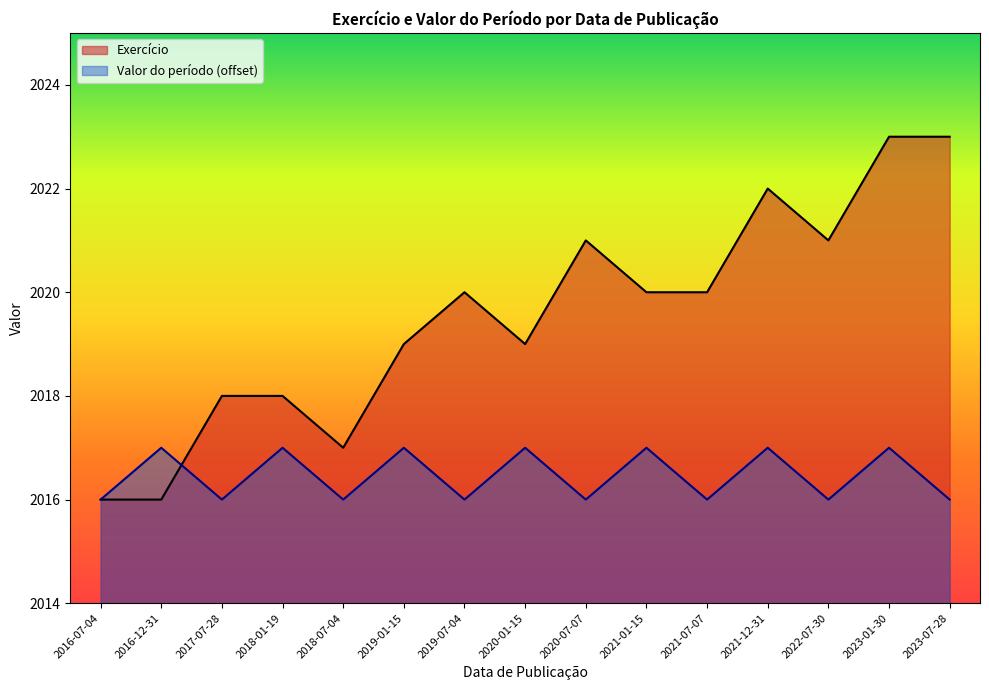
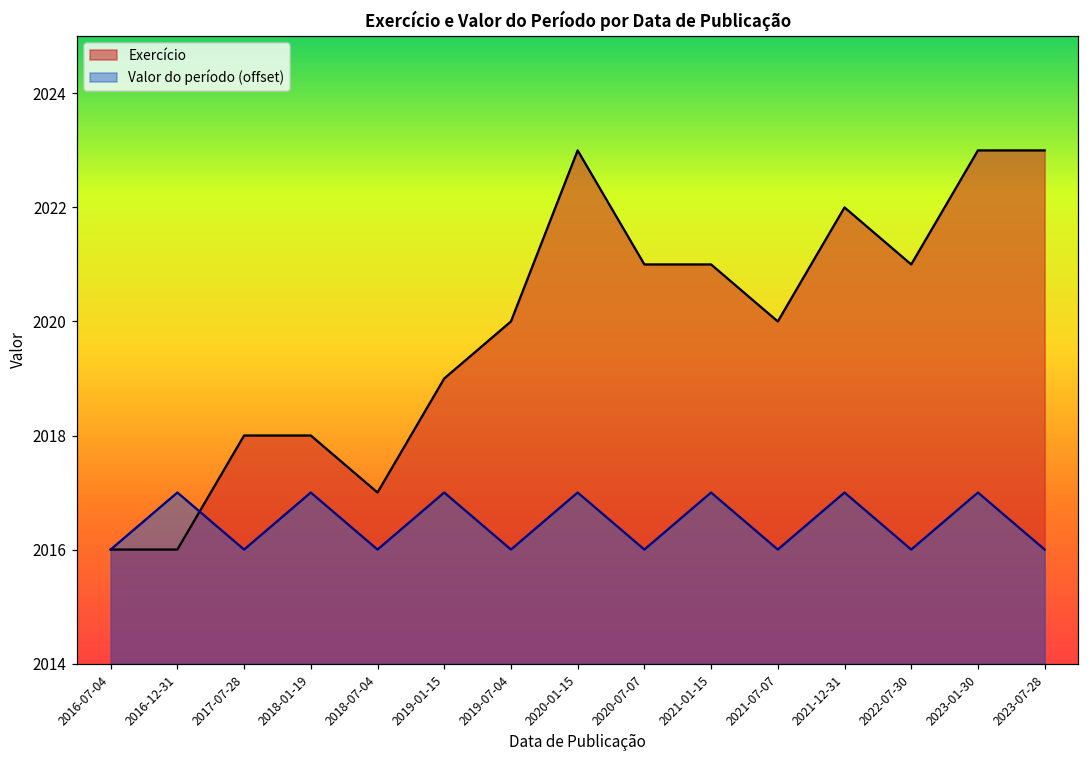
Exercício, 2020-01-15: 2019 -> 2023
Exercício, 2021-01-15: 2020 -> 2021
